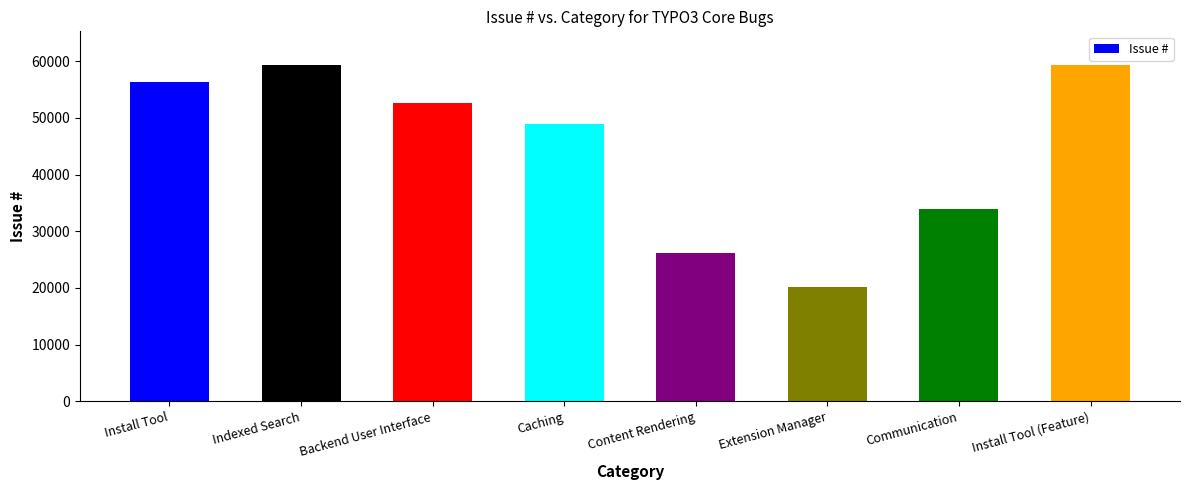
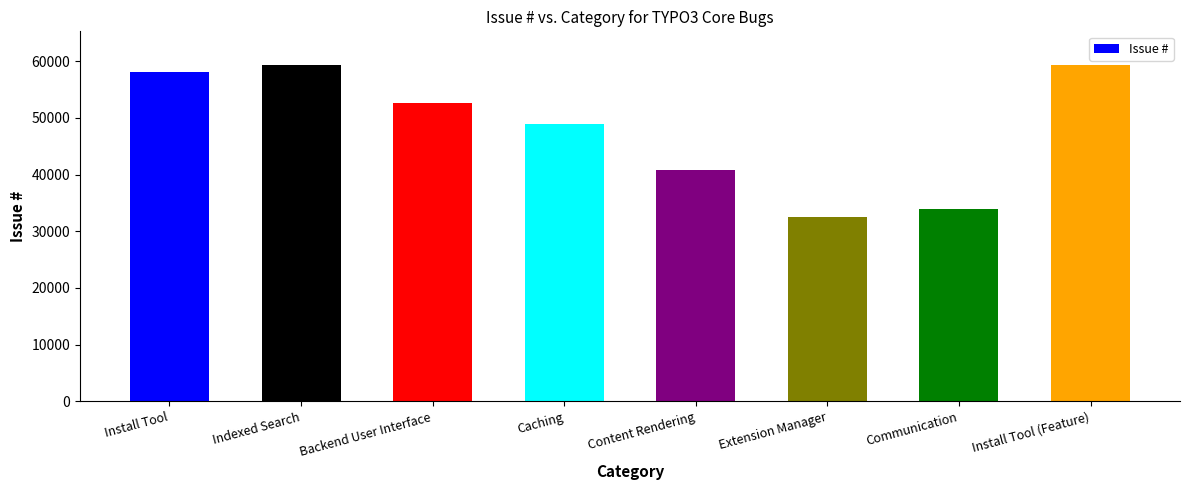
Install Tool: 56000 -> 58000
Content Rendering: 26000 -> 41000
Extension Manager: 20000 -> 33000
